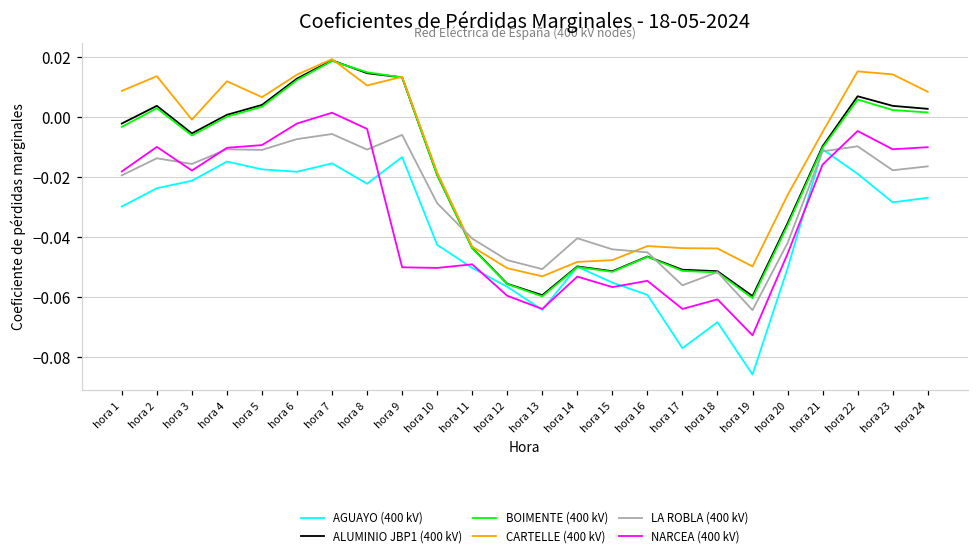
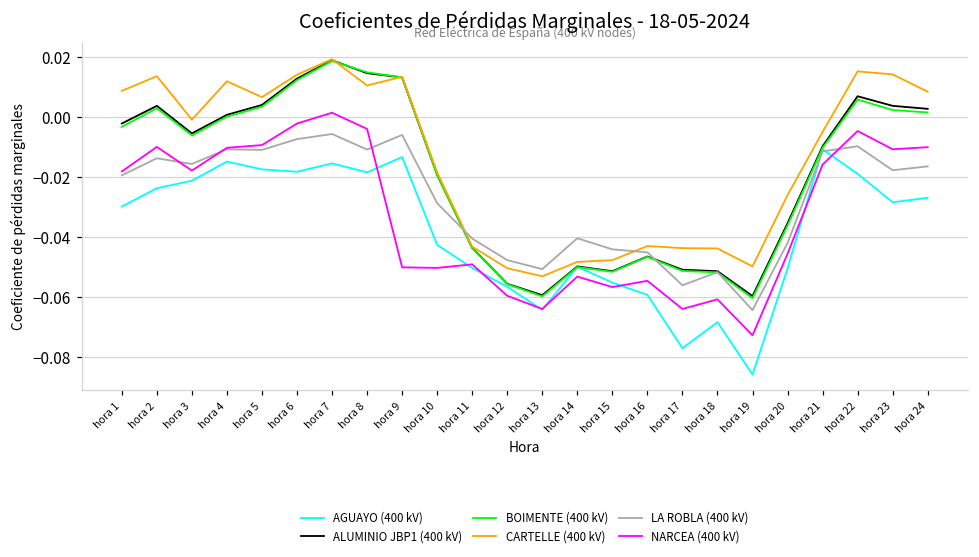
AGUAYO (400 kV), hora 8: -0.022 -> -0.018
